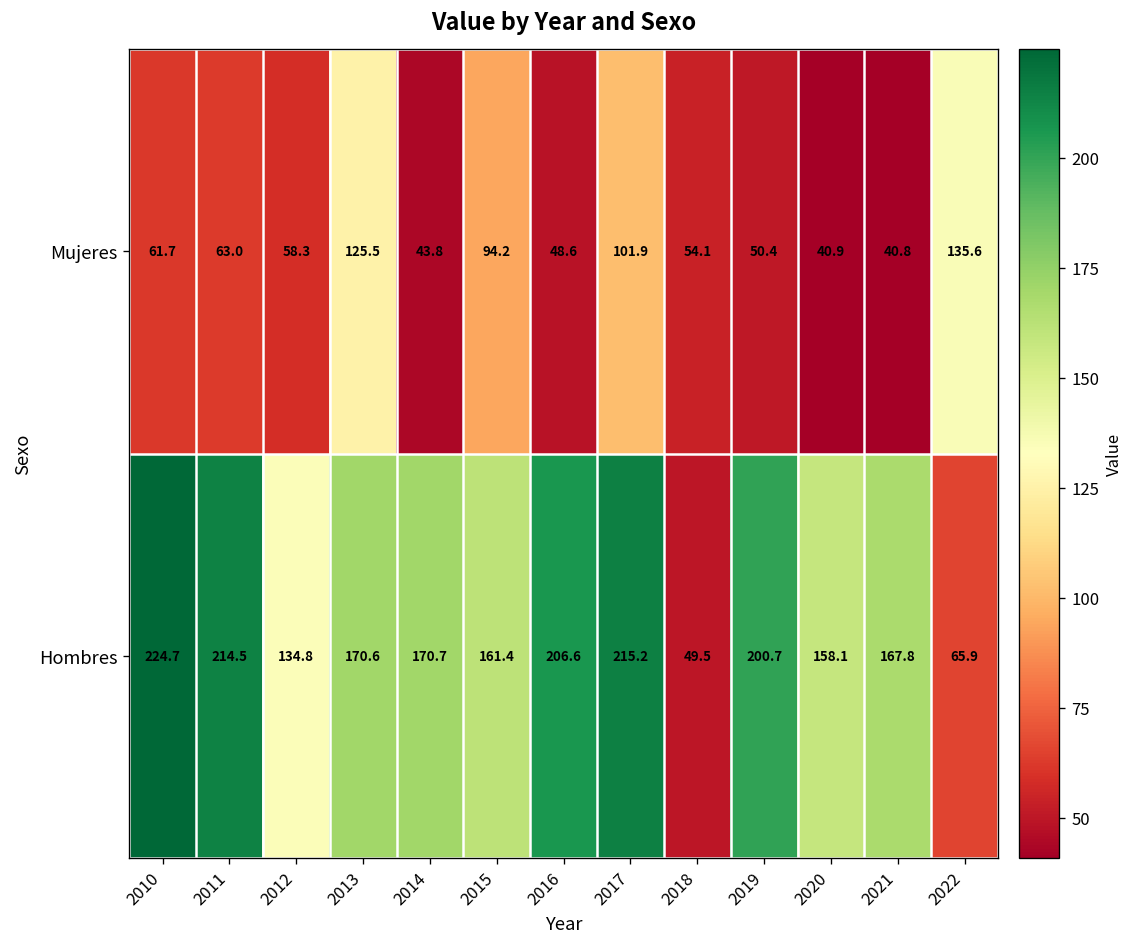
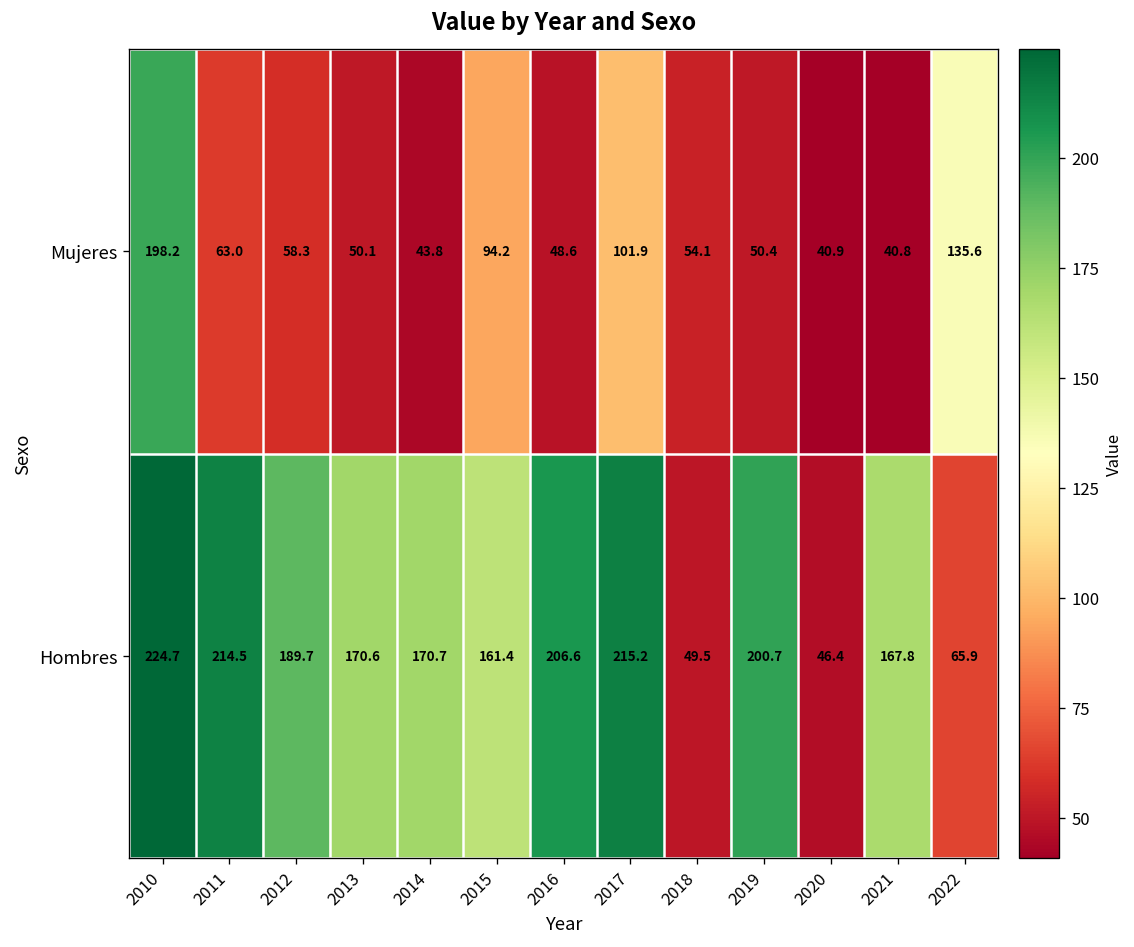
Mujeres, 2010: 61.7 -> 198.2
Mujeres, 2013: 125.5 -> 50.1
Hombres, 2012: 134.8 -> 189.7
Hombres, 2020: 158.1 -> 46.4
